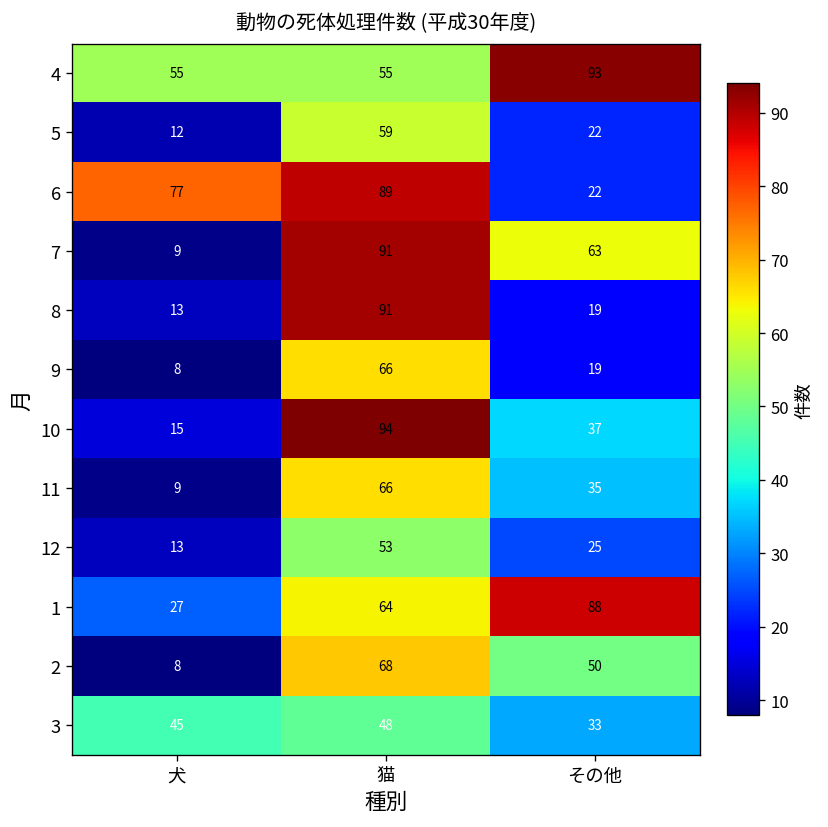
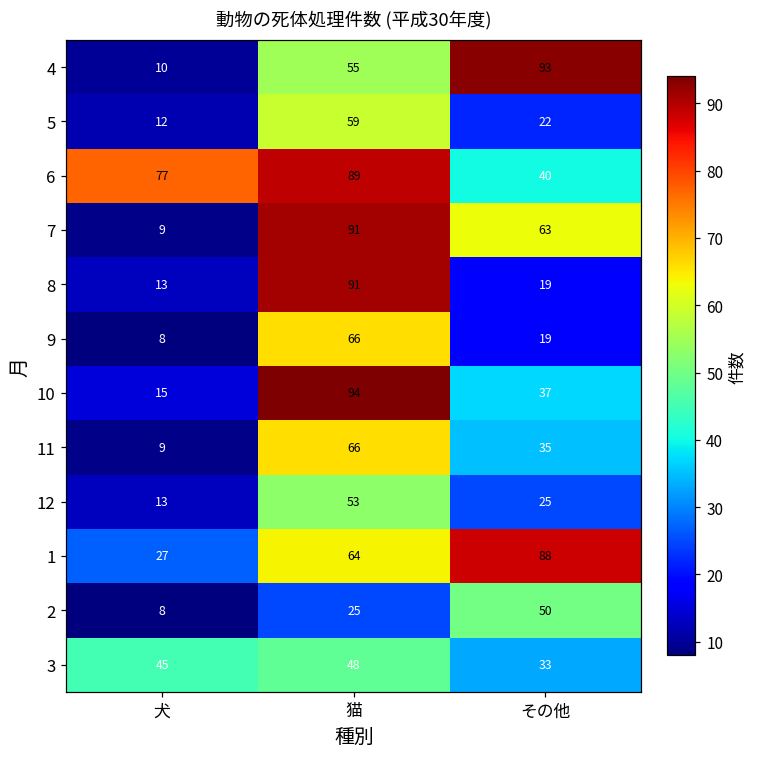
4, 犬: 55 -> 10
6, その他: 22 -> 40
2, 猫: 68 -> 25
